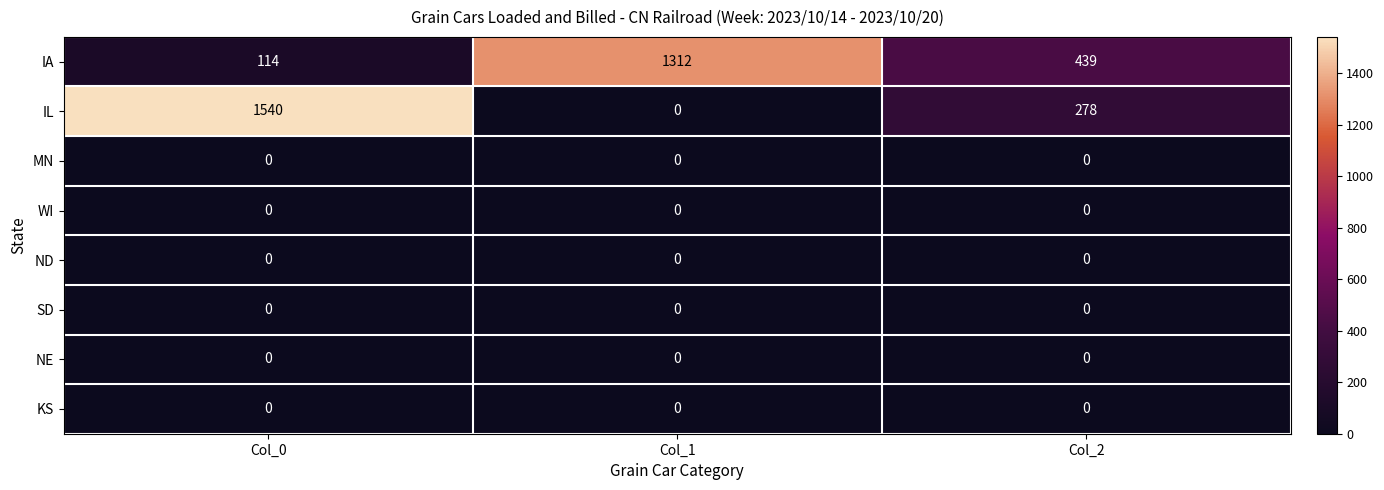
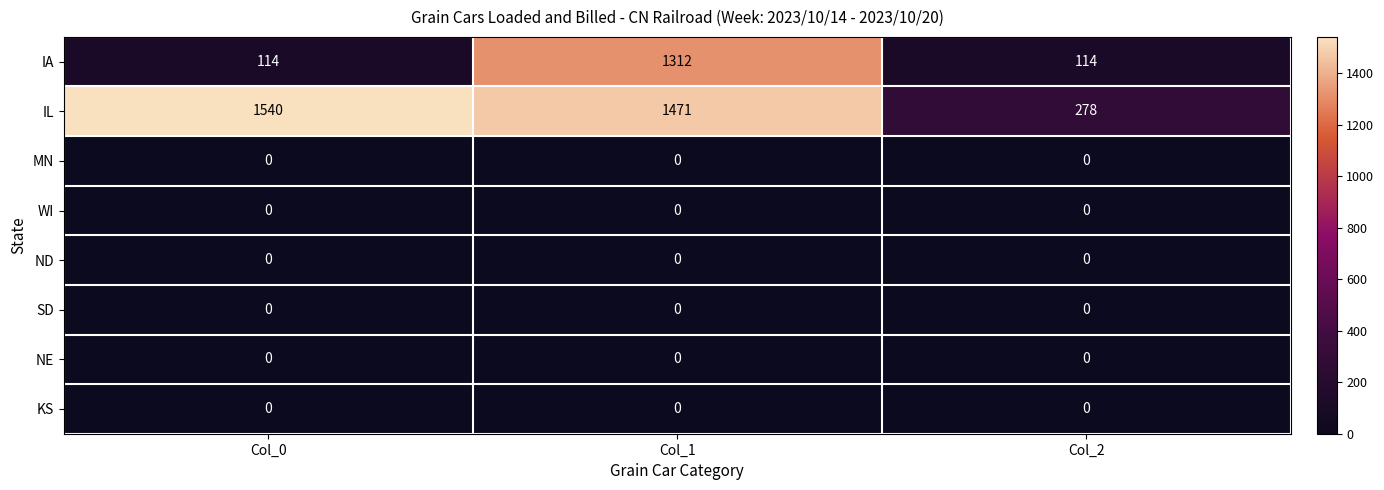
IA, Col_2: 439 -> 114
IL, Col_1: 0 -> 1471
